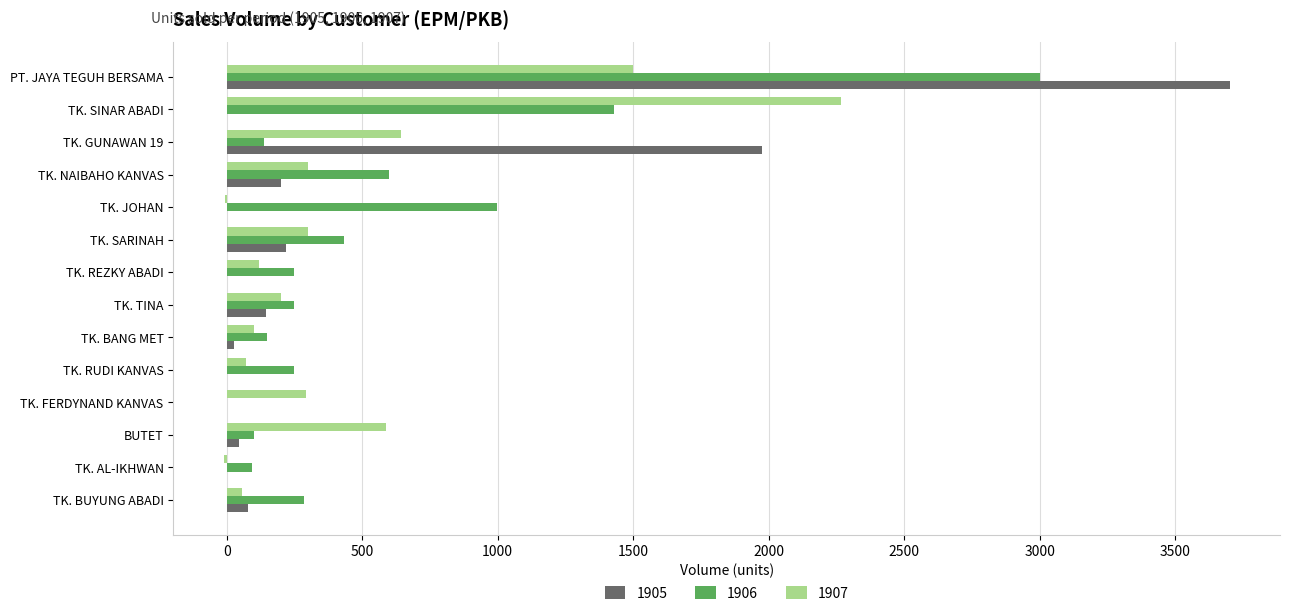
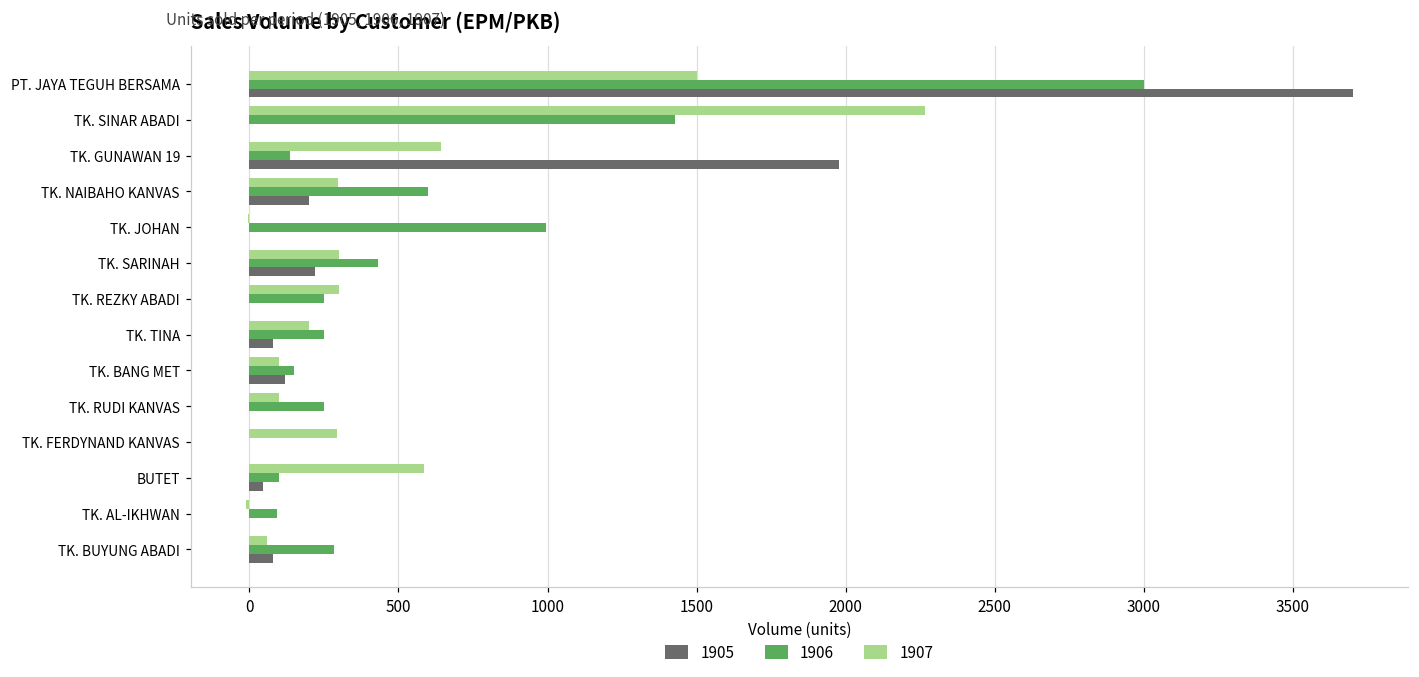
1907, TK. REZKY ABADI: 120 -> 300
1905, TK. TINA: 140 -> 80
1905, TK. BANG MET: 30 -> 120
1907, TK. RUDI KANVAS: 70 -> 100
